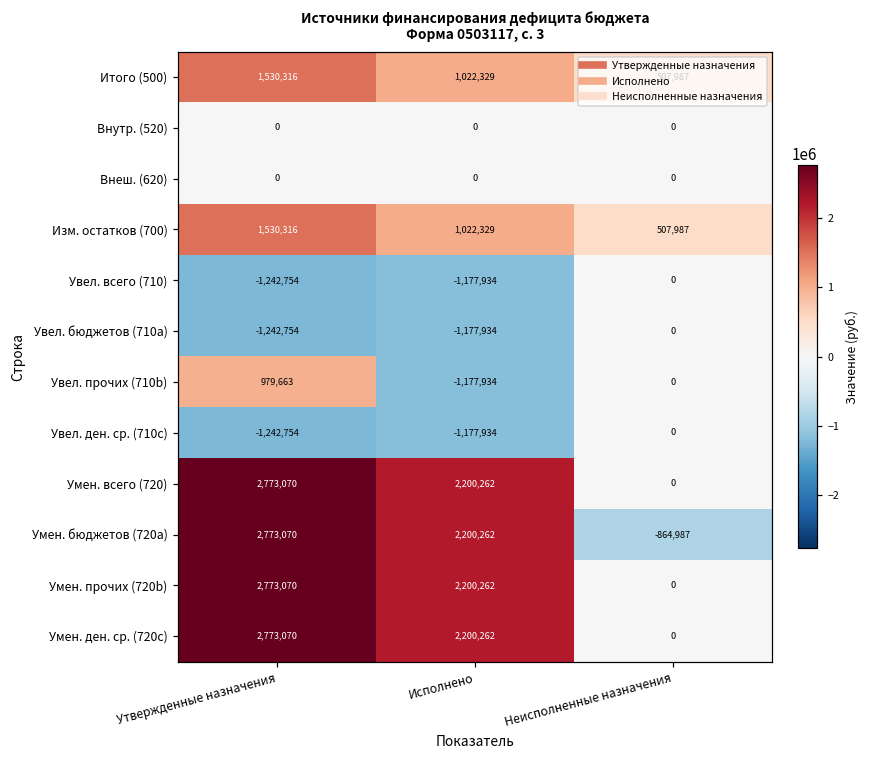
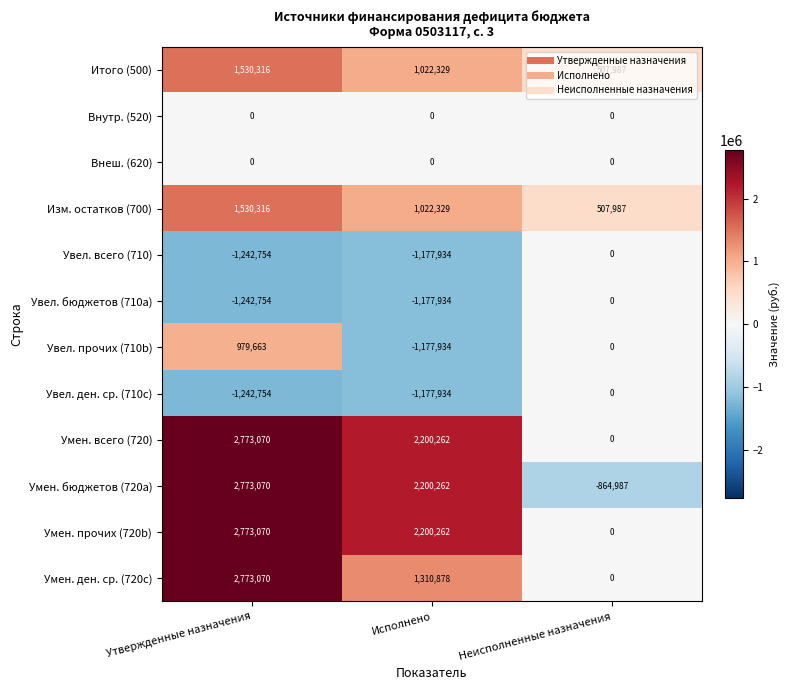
Умен. ден. ср. (720c), Исполнено: 2,200,262 -> 1,310,878
